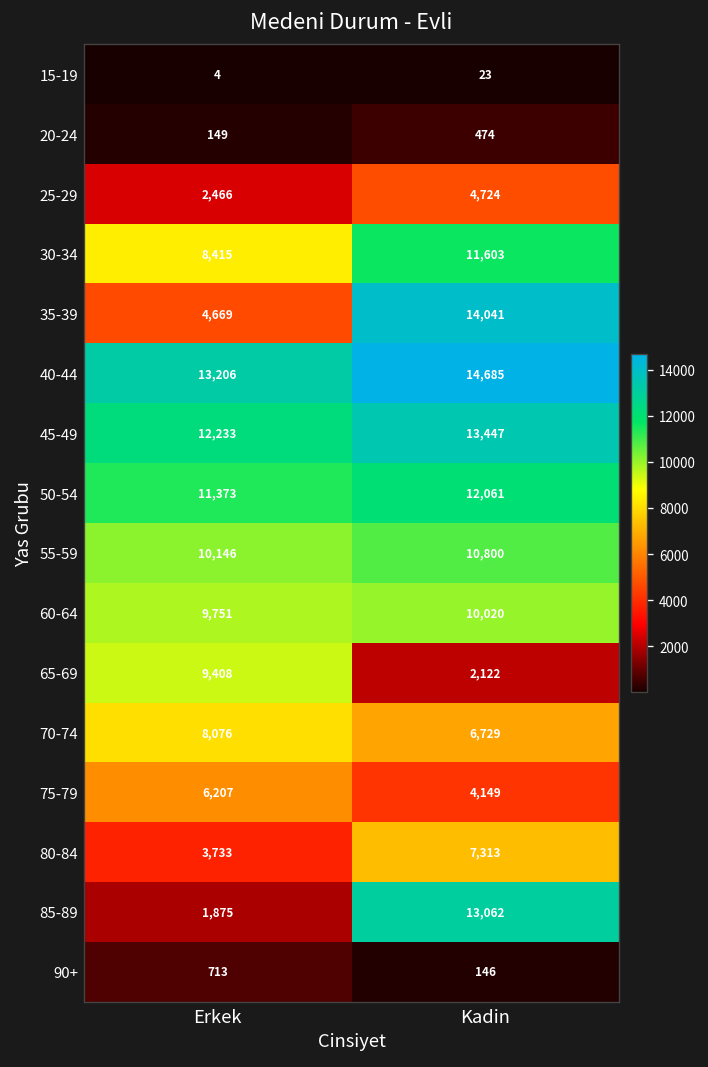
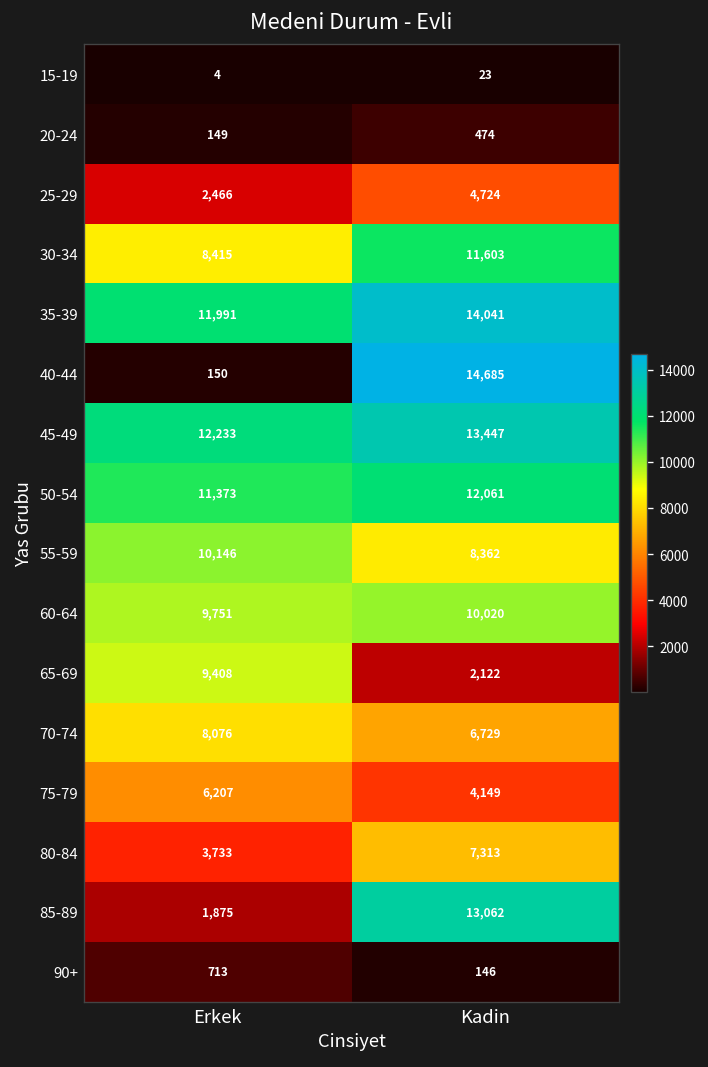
35-39, Erkek: 4,669 -> 11,991
40-44, Erkek: 13,206 -> 150
55-59, Kadin: 10,800 -> 8,362
